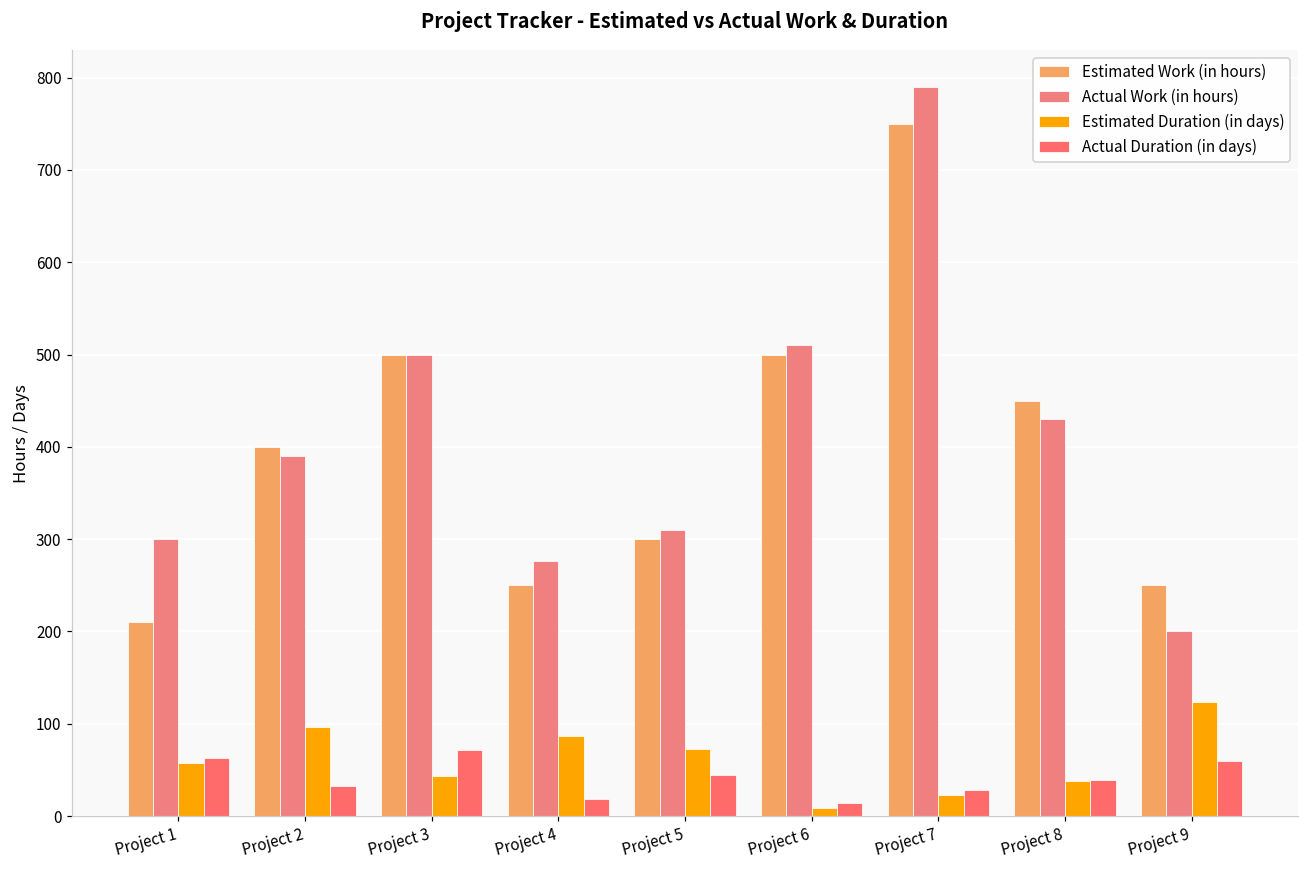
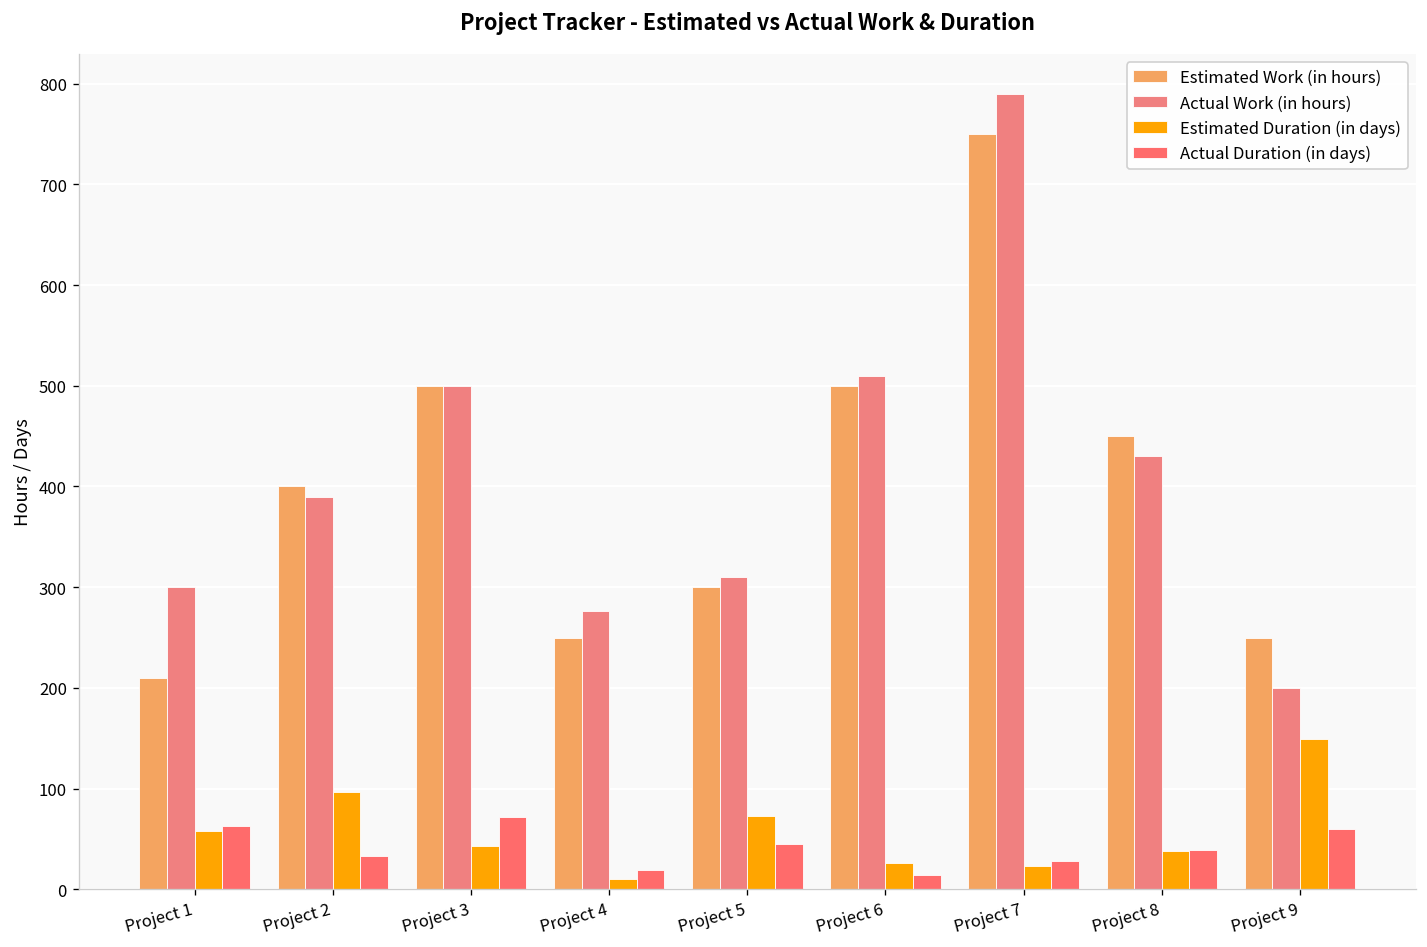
Estimated Duration (in days), Project 4: 90 -> 10
Estimated Duration (in days), Project 6: 10 -> 30
Estimated Duration (in days), Project 9: 120 -> 150
